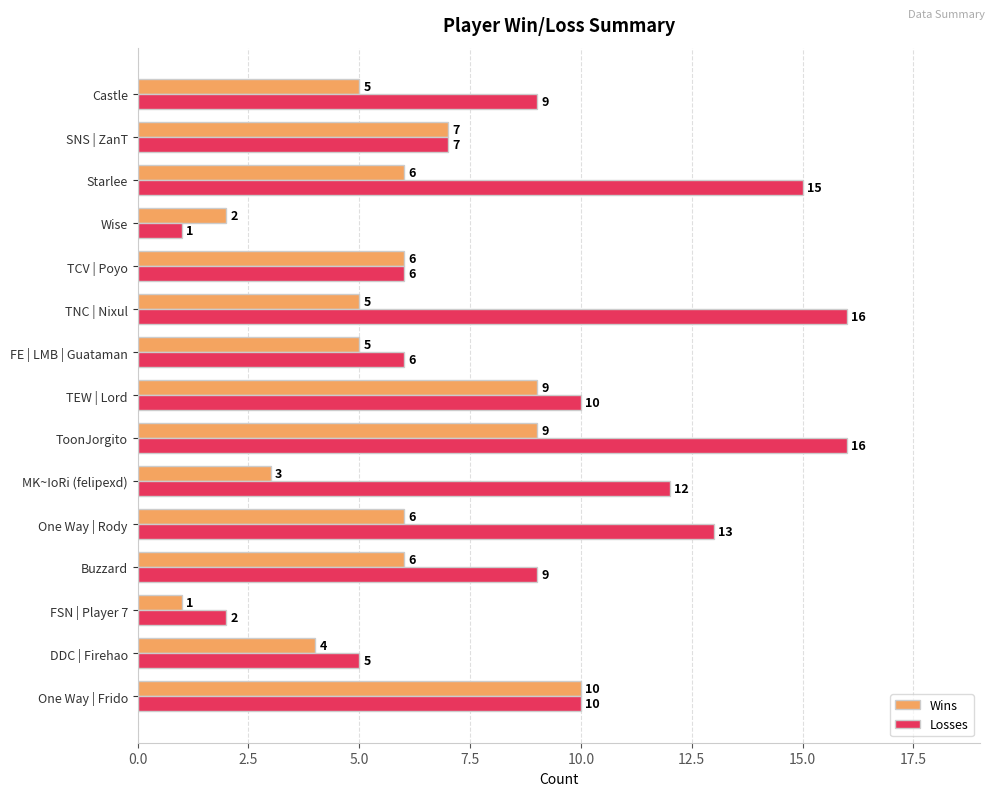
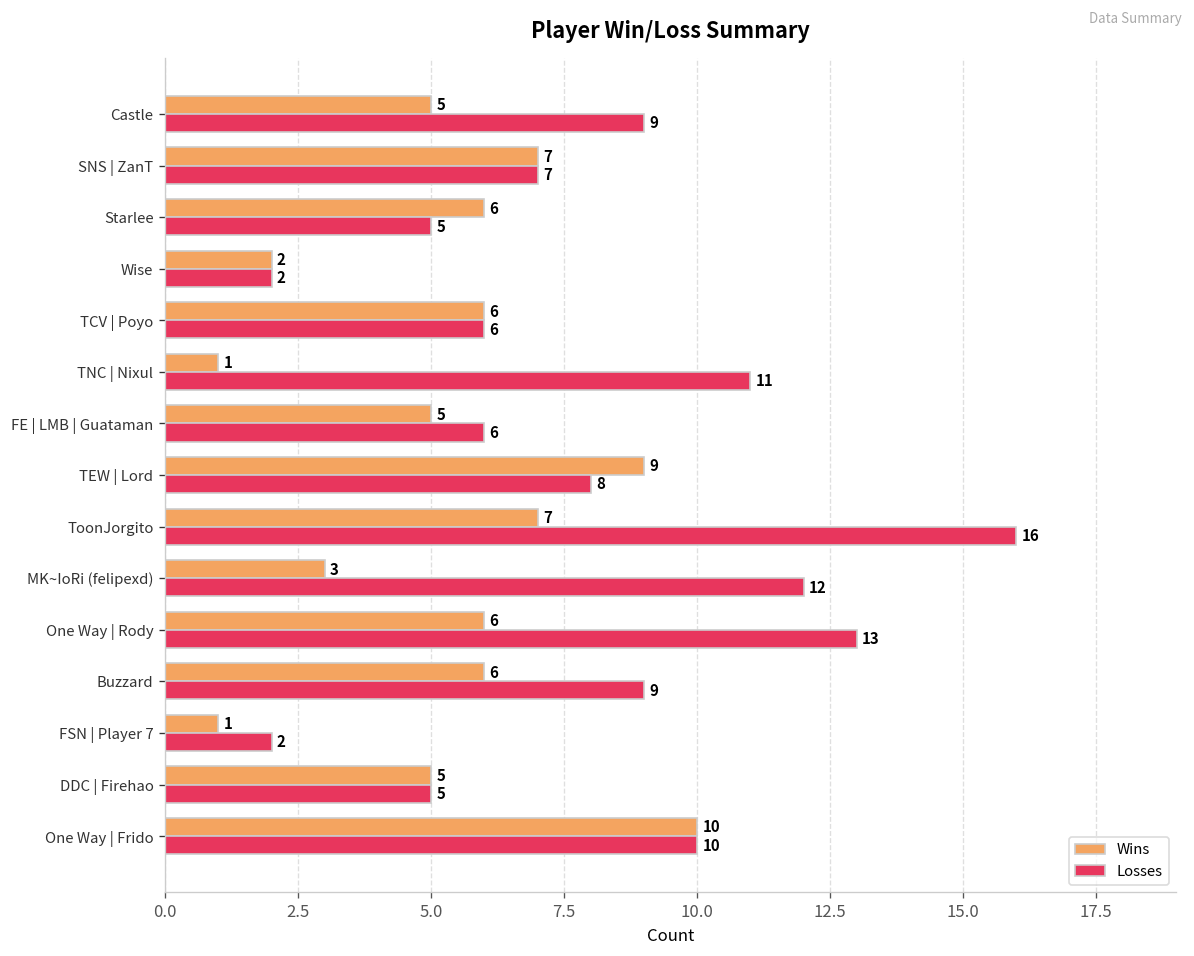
Losses, Starlee: 15 -> 5
Losses, Wise: 1 -> 2
Wins, TNC | Nixul: 5 -> 1
Losses, TNC | Nixul: 16 -> 11
Losses, TEW | Lord: 10 -> 8
Wins, ToonJorgito: 9 -> 7
Wins, DDC | Firehao: 4 -> 5
